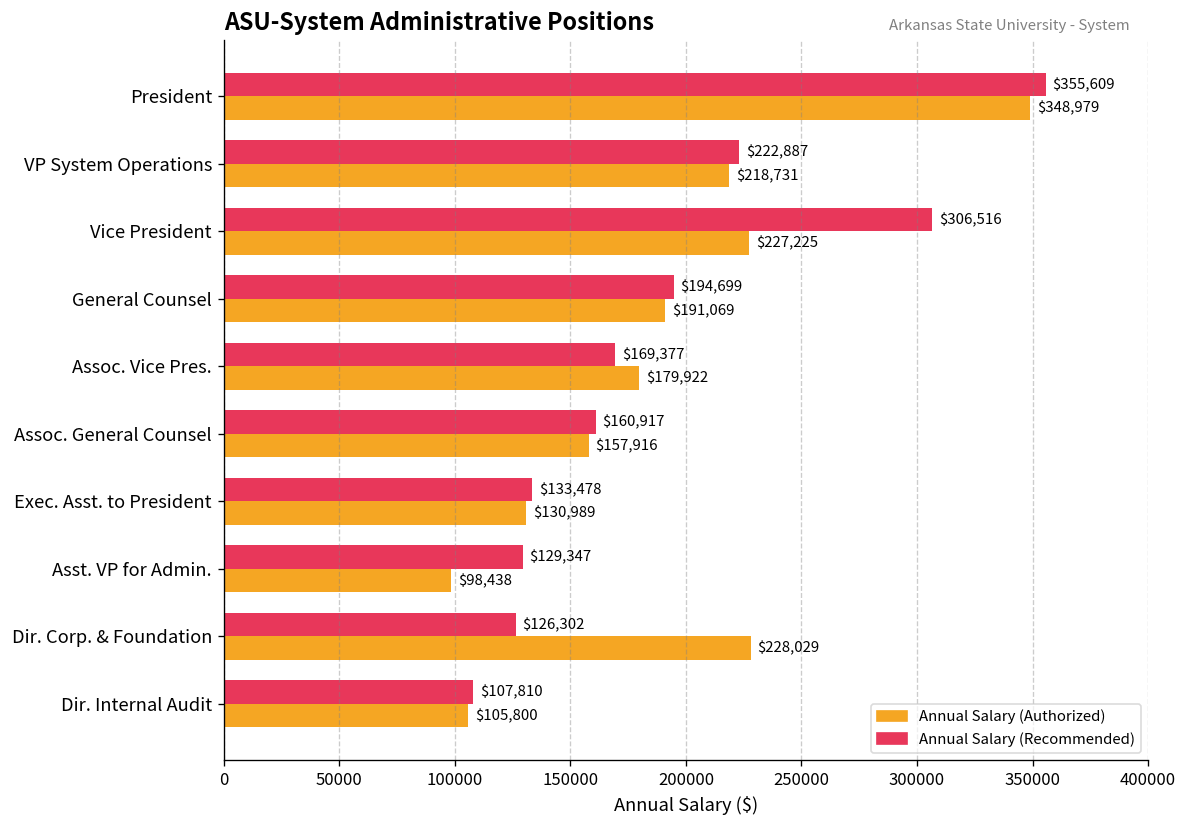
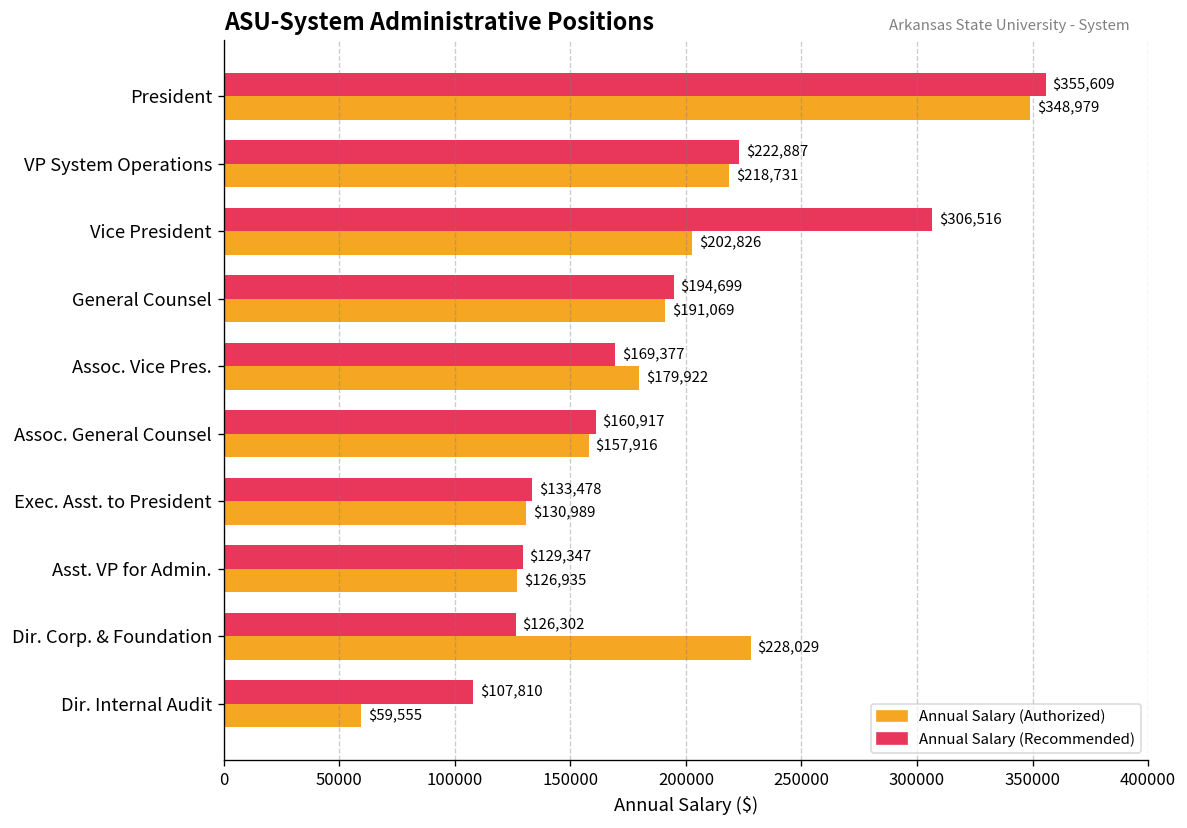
Annual Salary (Authorized), Vice President: $227,225 -> $202,826
Annual Salary (Authorized), Asst. VP for Admin.: $98,438 -> $126,935
Annual Salary (Authorized), Dir. Internal Audit: $105,800 -> $59,555
